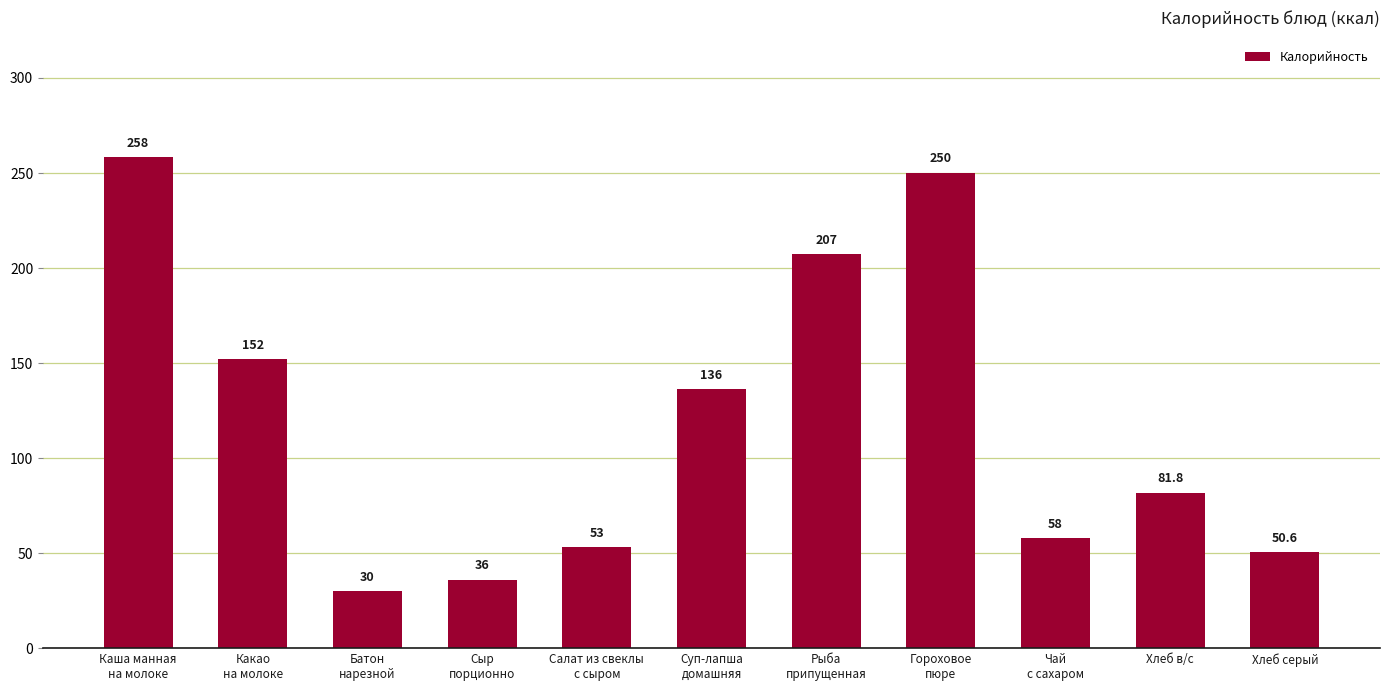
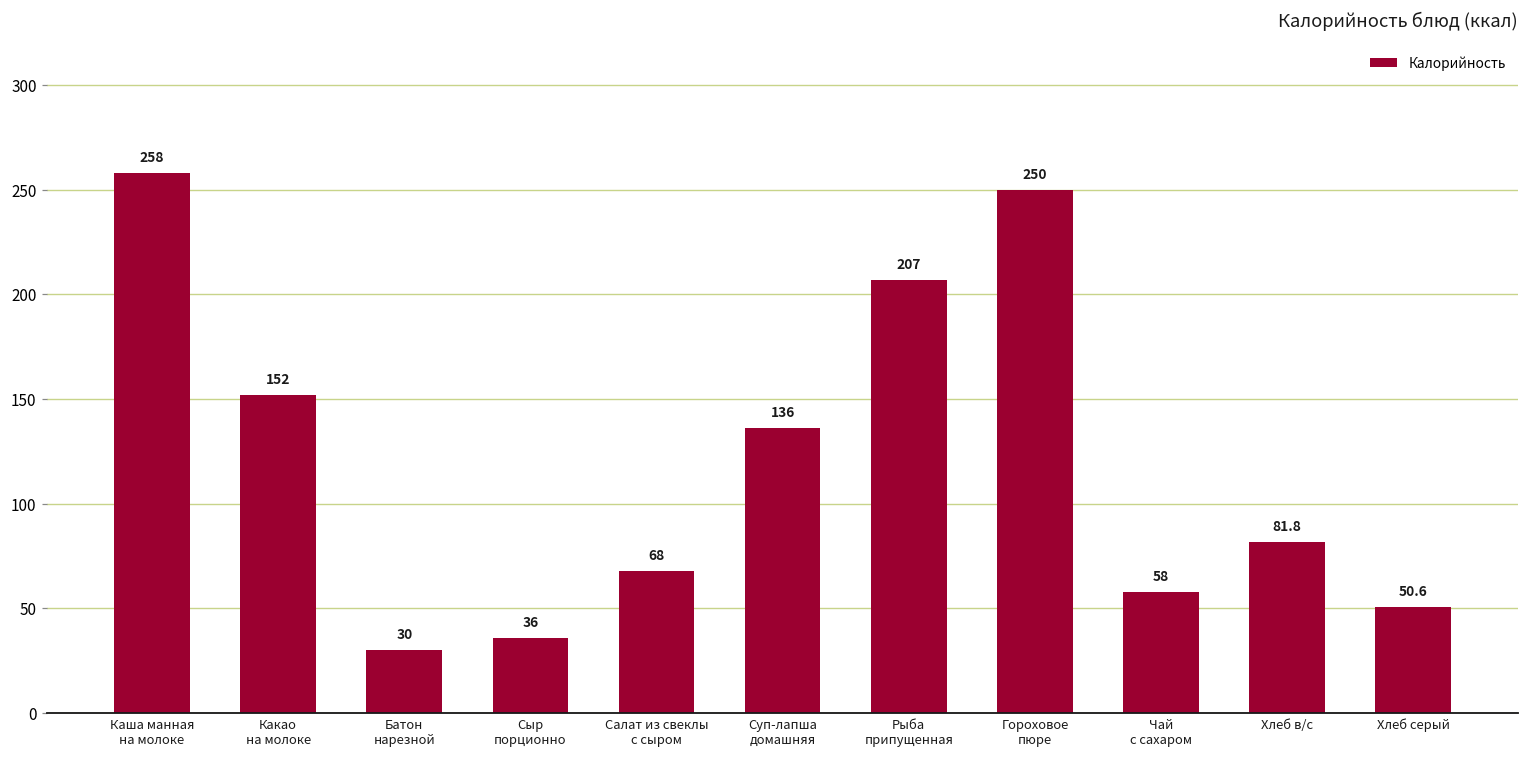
Салат из свеклы с сыром: 53 -> 68
